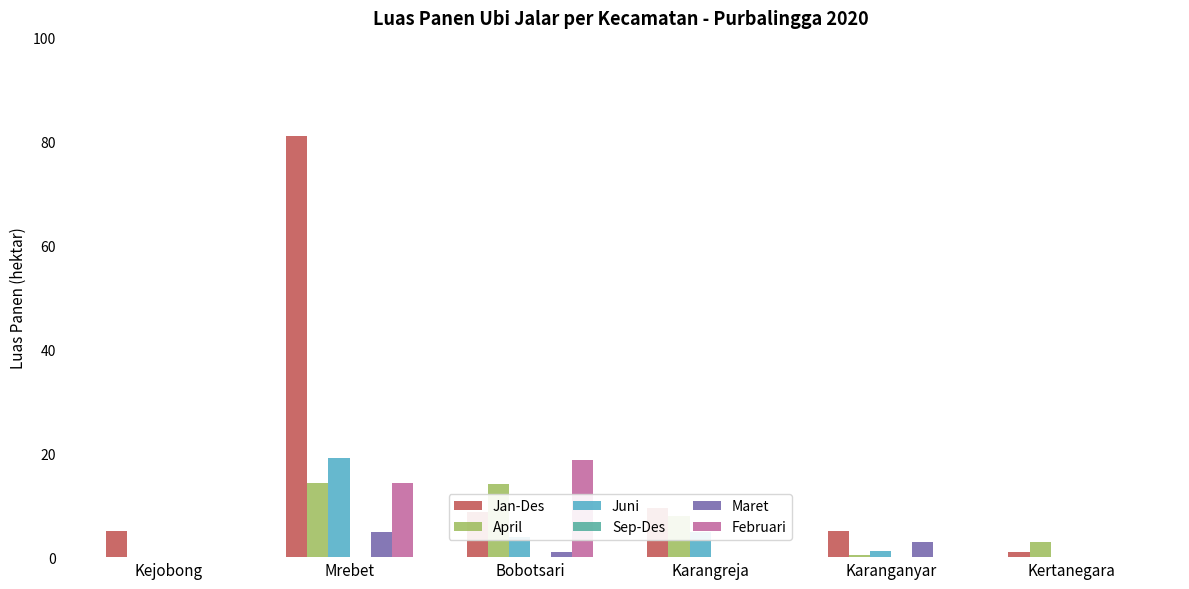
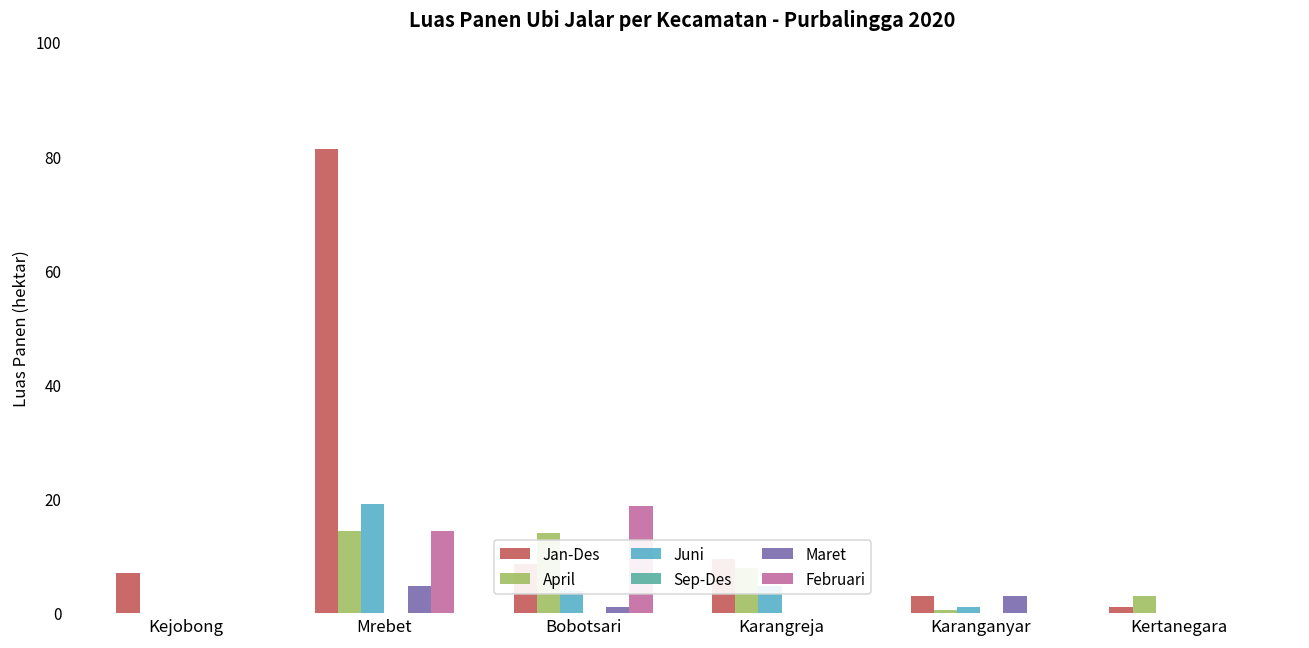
Jan-Des, Kejobong: 5 -> 7
Jan-Des, Karanganyar: 5 -> 3
